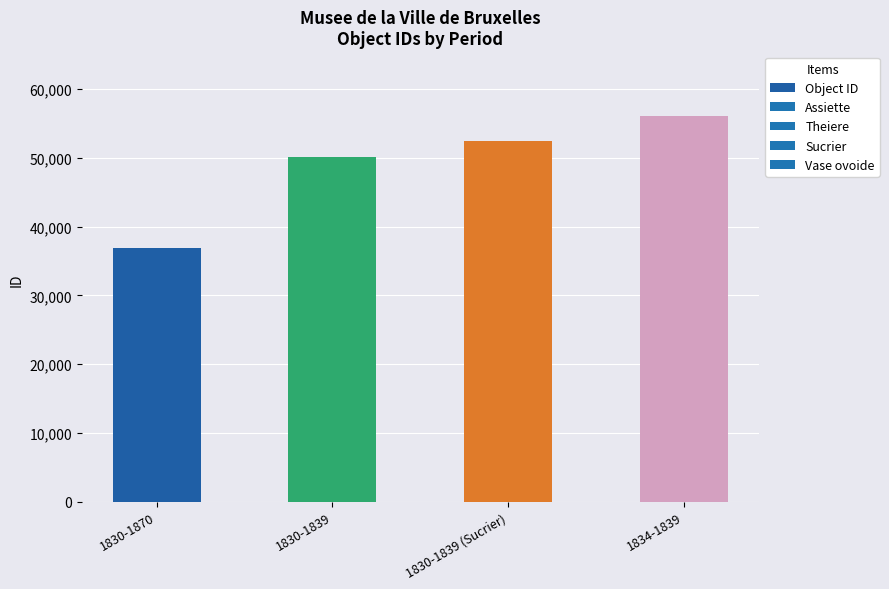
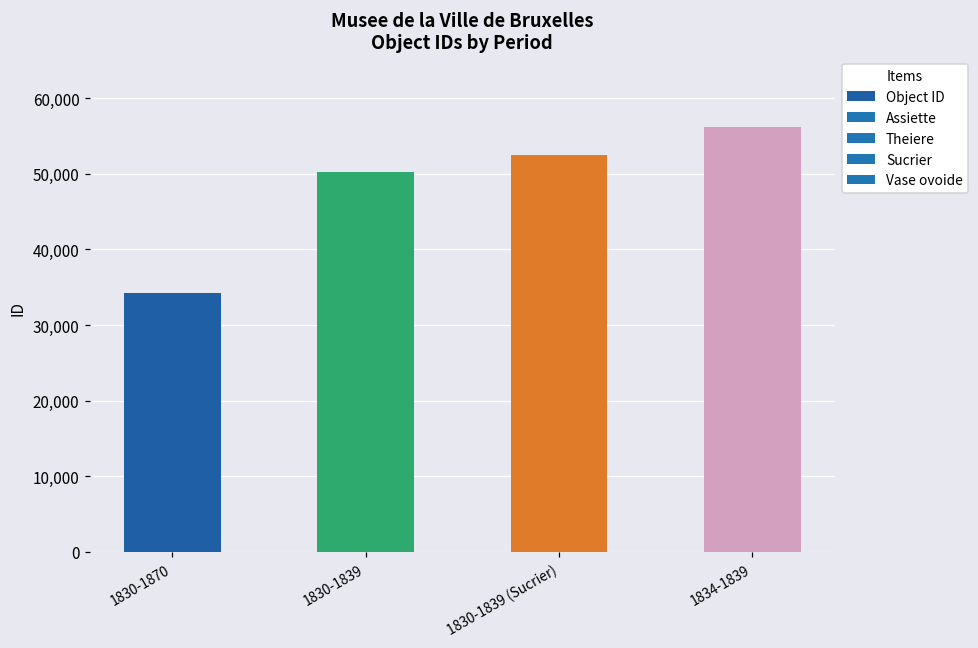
1830-1870: 37,000 -> 34,000
